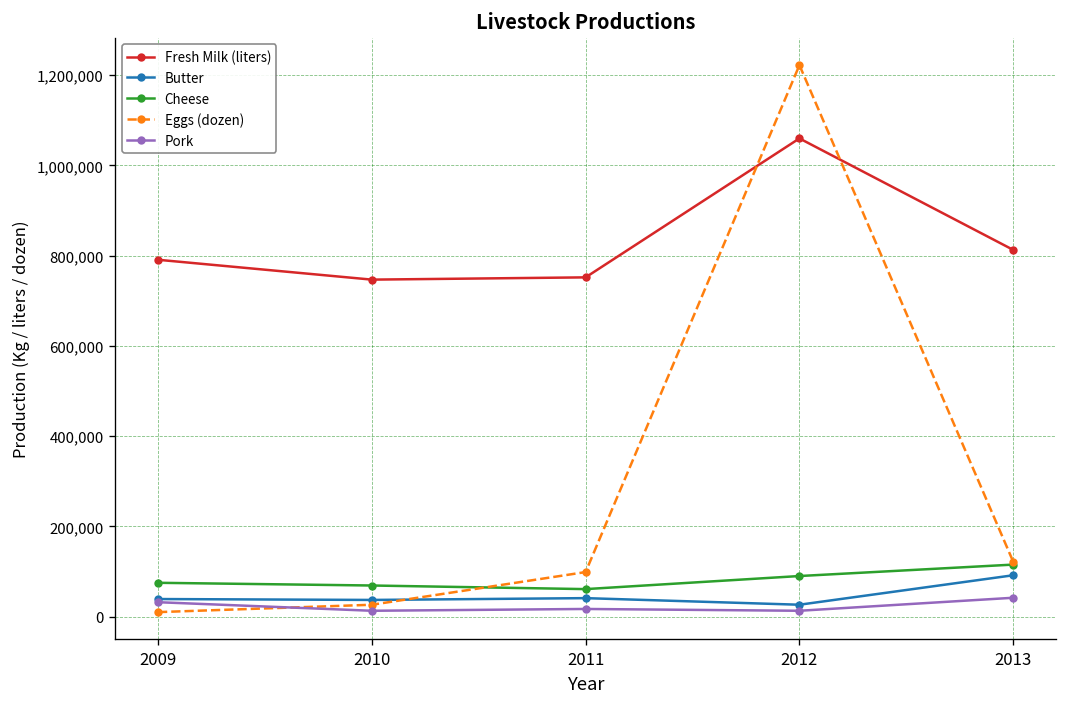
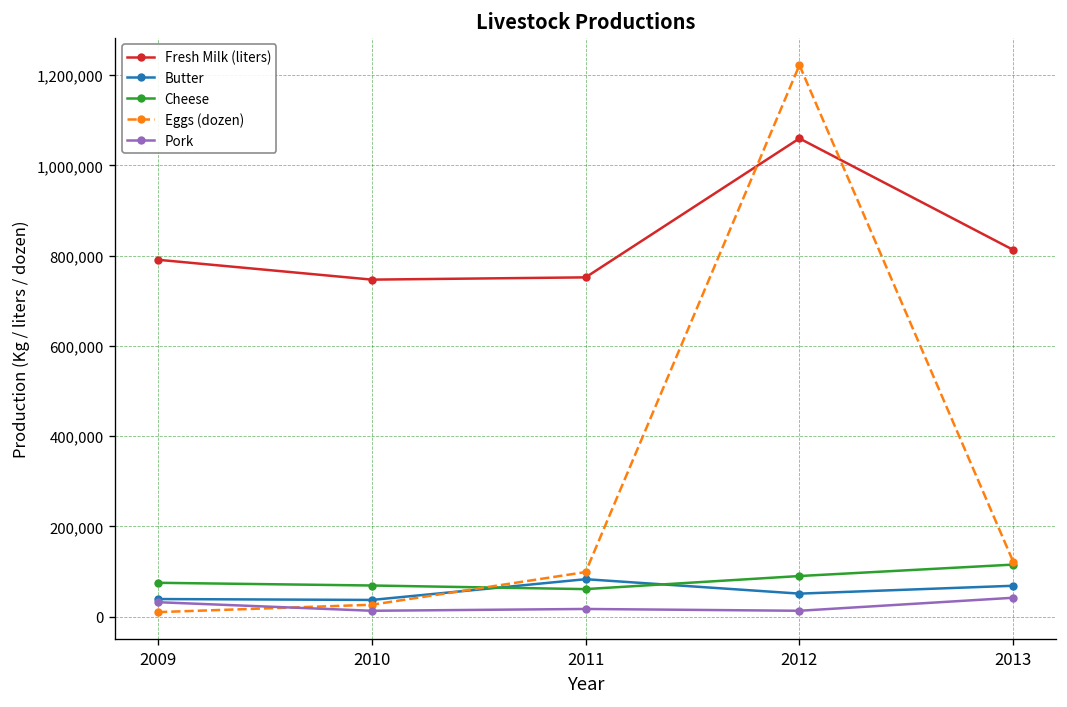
Butter, 2011: 40,000 -> 80,000
Butter, 2012: 30,000 -> 50,000
Butter, 2013: 90,000 -> 70,000
